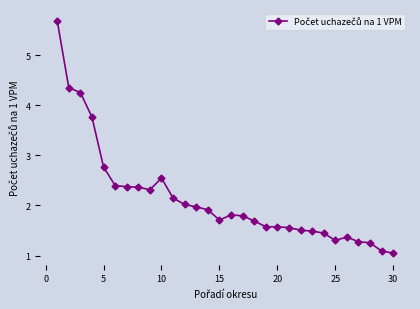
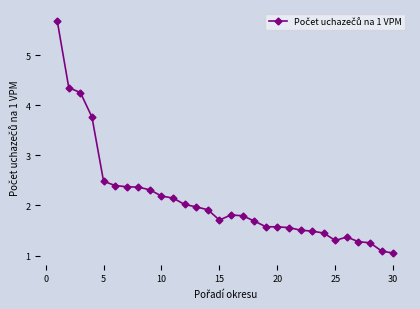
5: 2.8 -> 2.5
10: 2.5 -> 2.2
